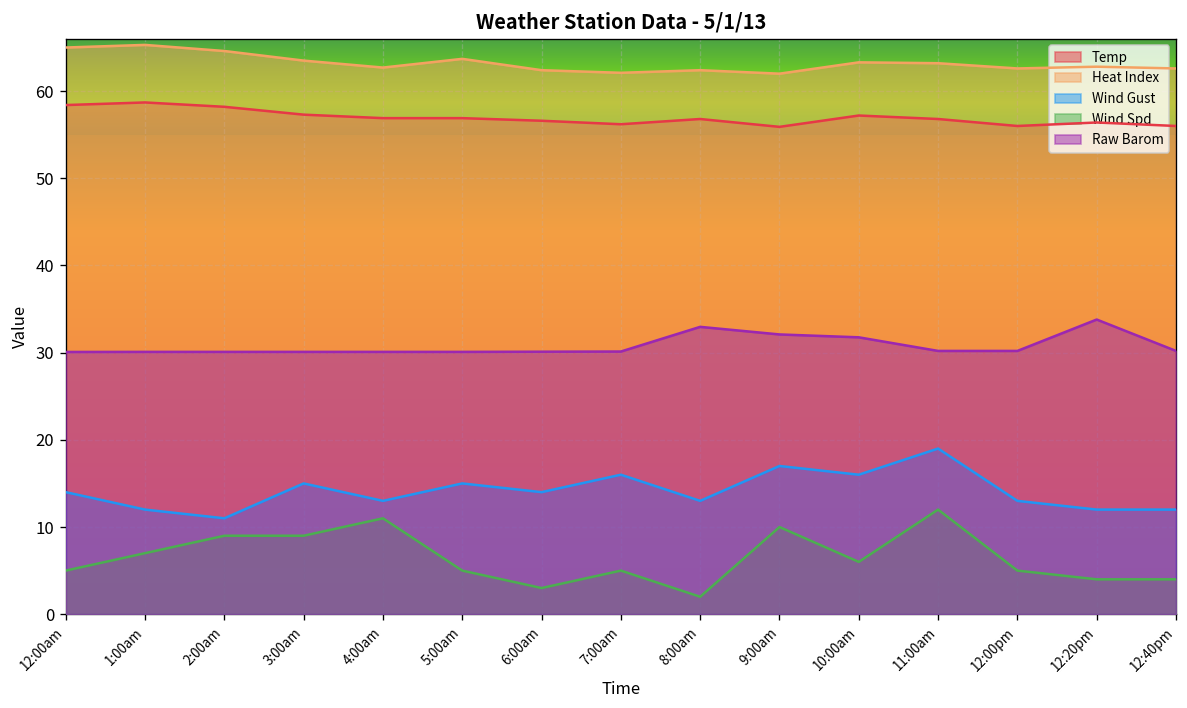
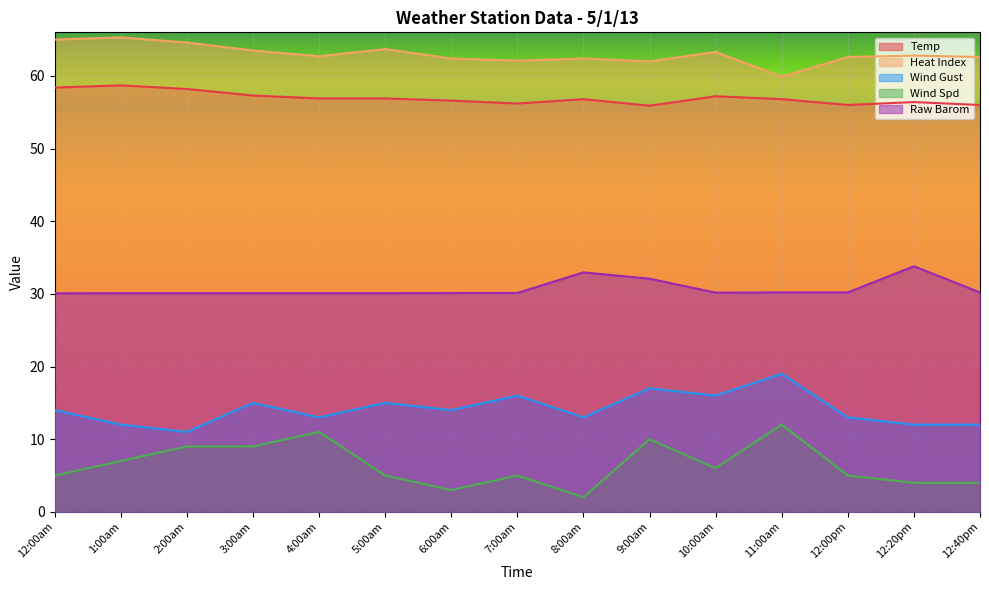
Raw Barom, 10:00am: 32 -> 30
Heat Index, 11:00am: 63 -> 60
